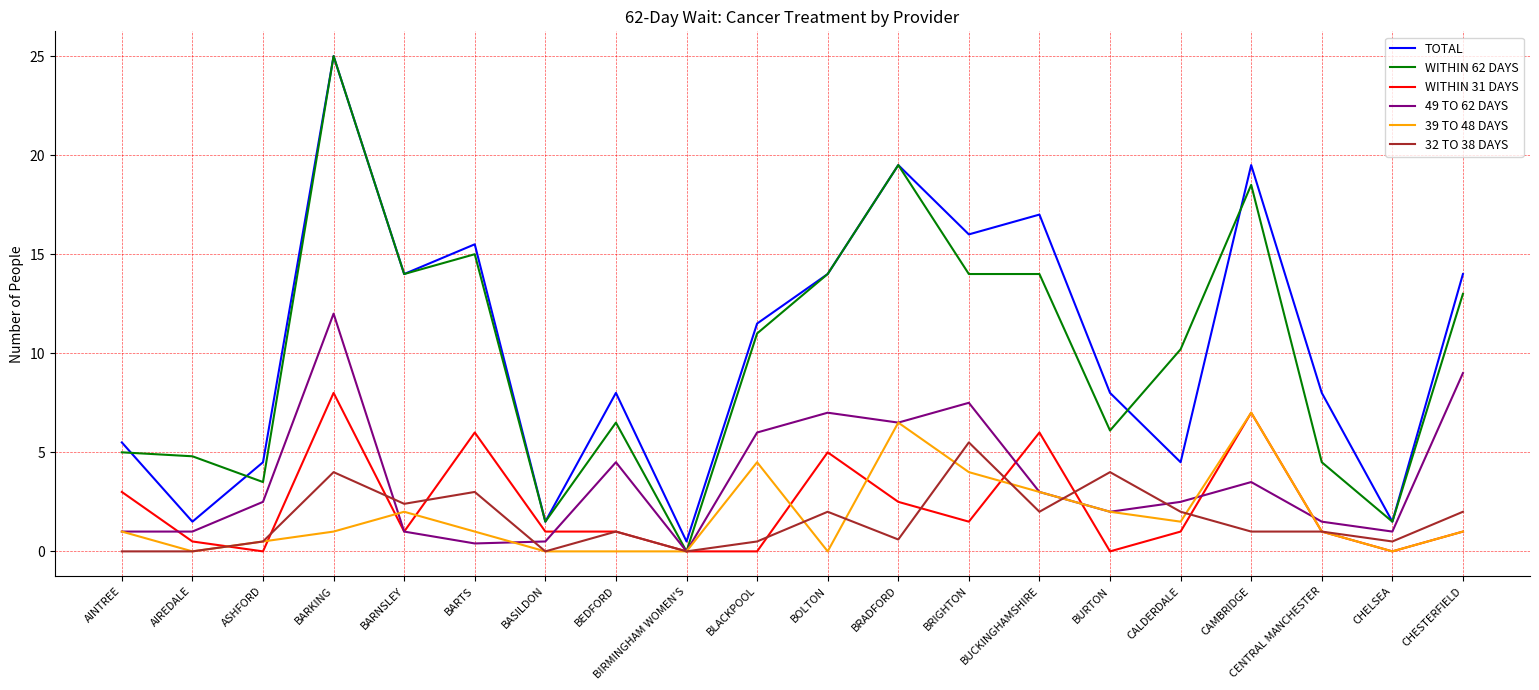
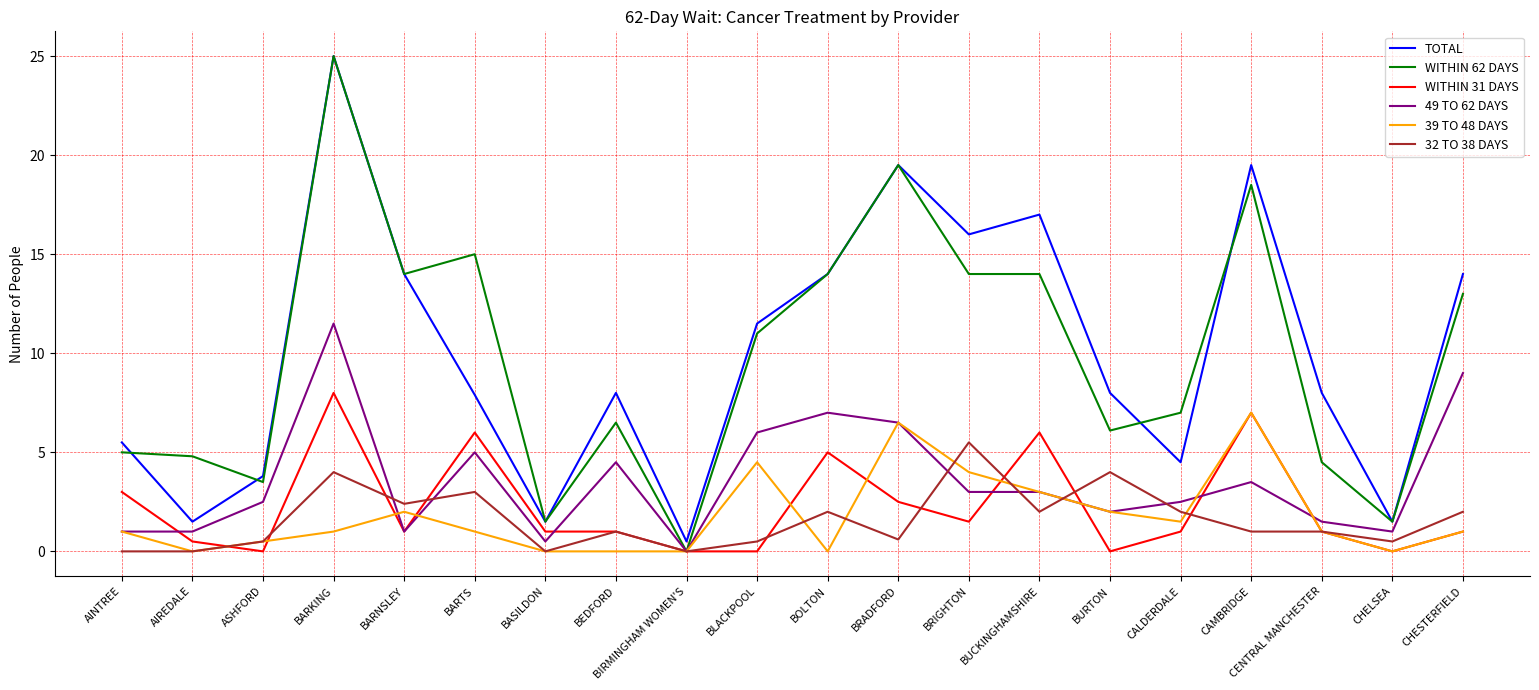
TOTAL, ASHFORD: 4.5 -> 3.8
49 TO 62 DAYS, BARKING: 12.0 -> 11.5
TOTAL, BARTS: 15.5 -> 7.9
49 TO 62 DAYS, BARTS: 0.4 -> 5.0
49 TO 62 DAYS, BRIGHTON: 7.5 -> 3.0
WITHIN 62 DAYS, CALDERDALE: 10.2 -> 7.0
